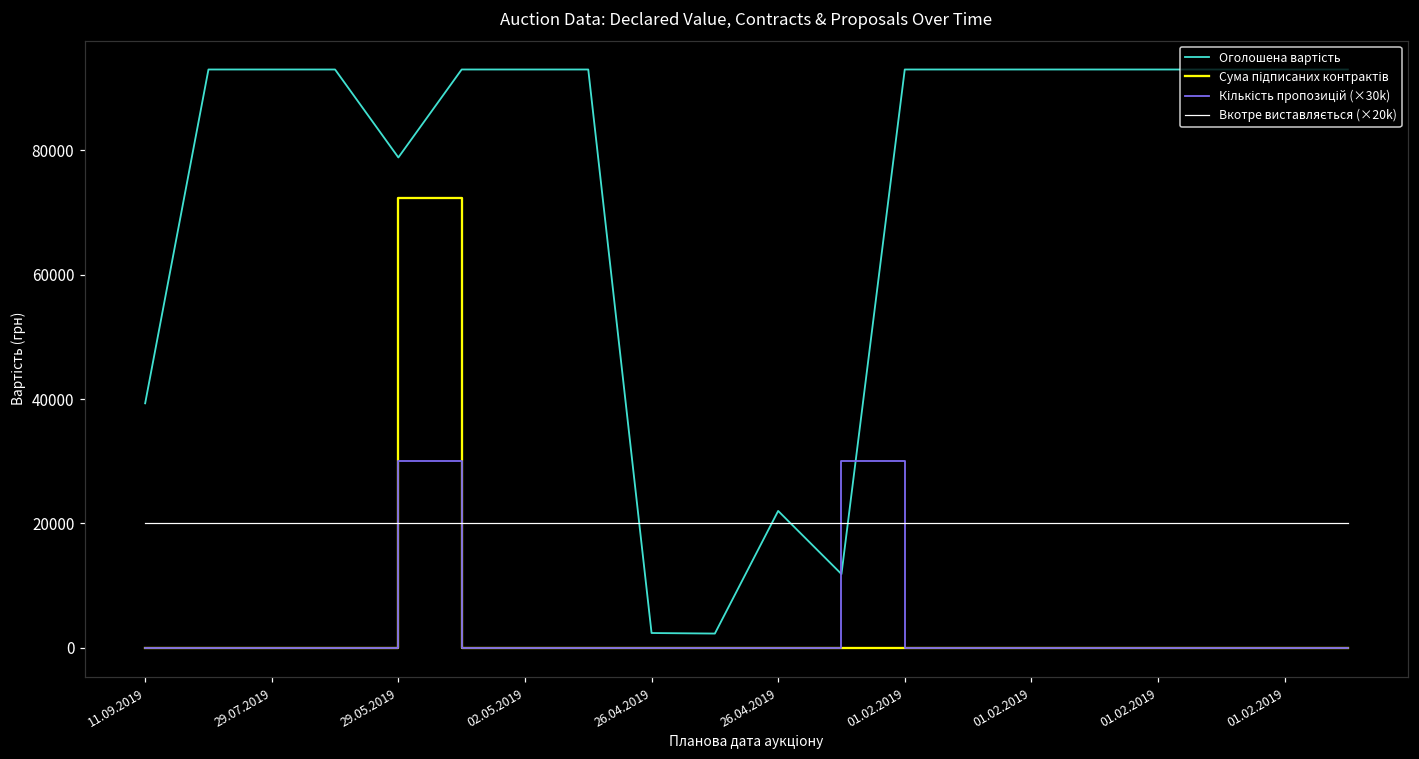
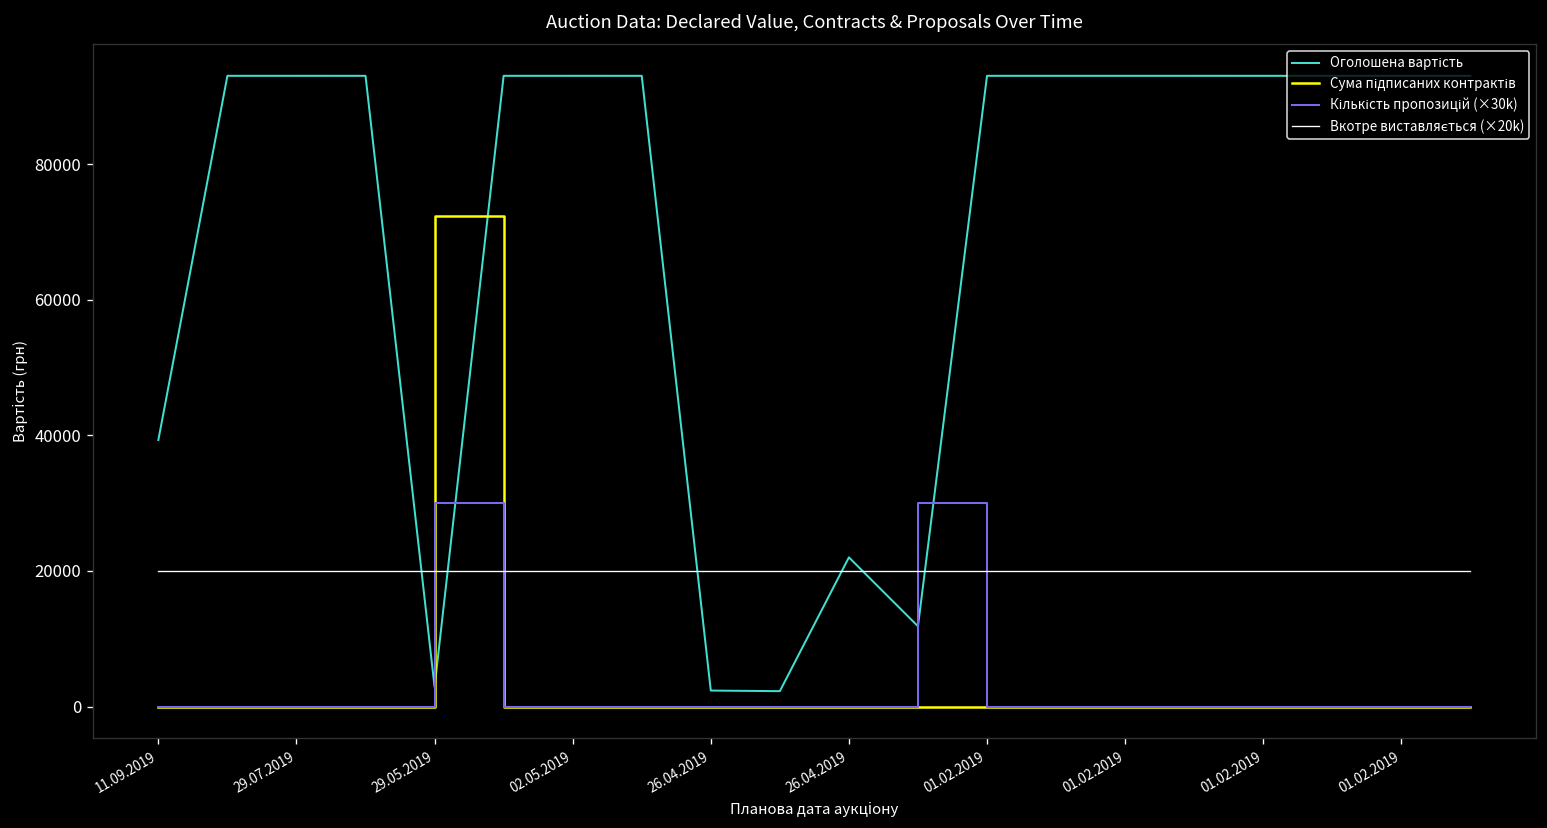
Оголошена вартість, 29.05.2019: 79000 -> 3000
